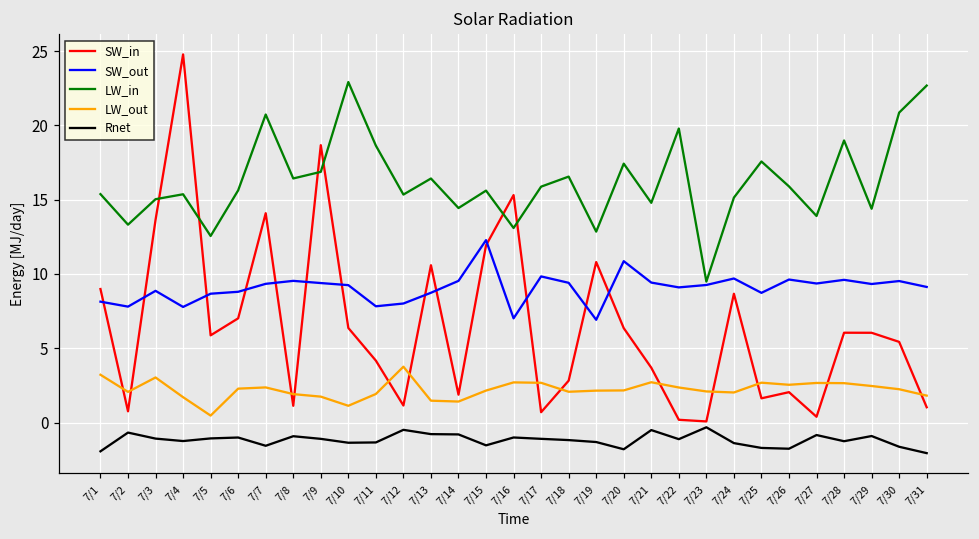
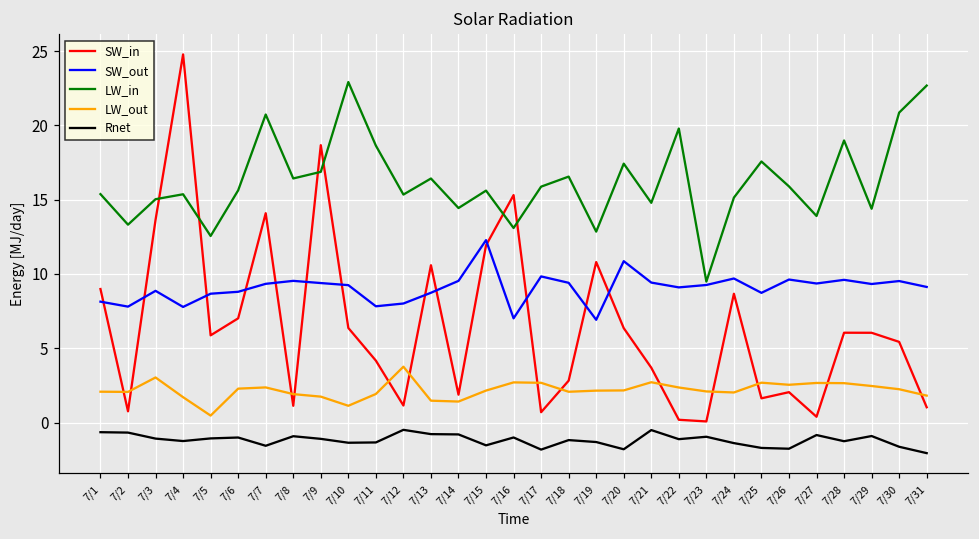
LW_out, 7/1: 3.2 -> 2.1
Rnet, 7/1: -1.9 -> -0.7
Rnet, 7/17: -1.1 -> -1.8
Rnet, 7/23: -0.3 -> -1.0
